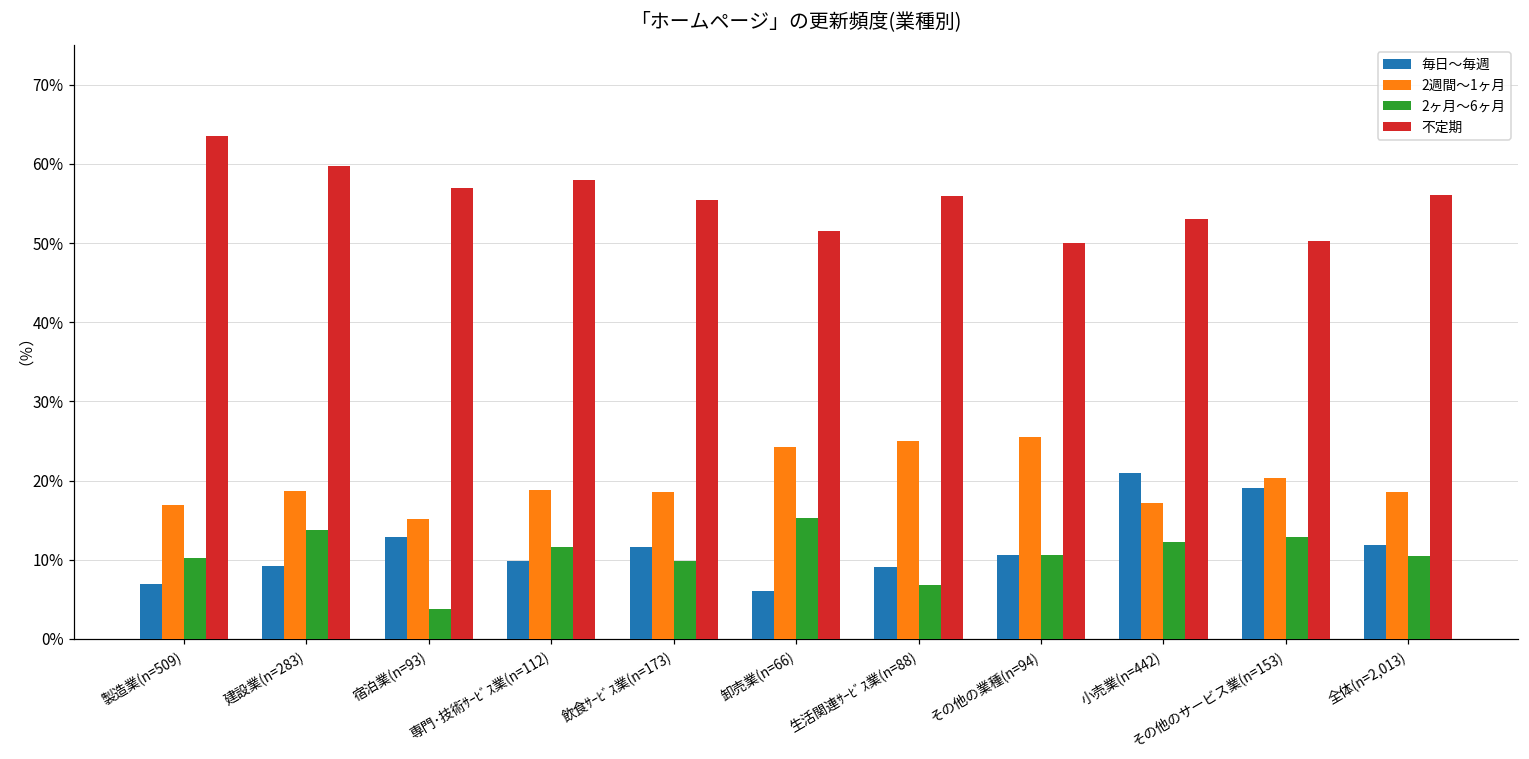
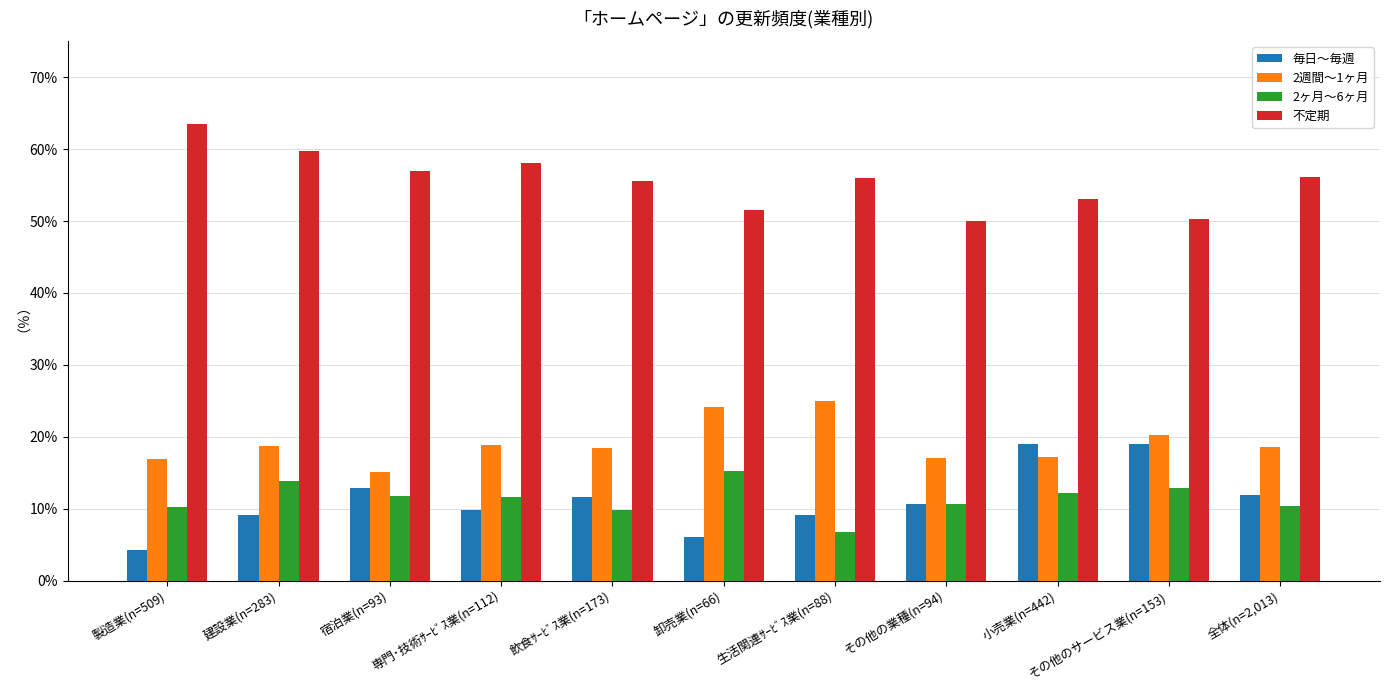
毎日～毎週, 製造業(n=509): 7% -> 4%
2ヶ月～6ヶ月, 宿泊業(n=93): 4% -> 12%
2週間～1ヶ月, その他の業種(n=94): 26% -> 17%
毎日～毎週, 小売業(n=442): 21% -> 19%
